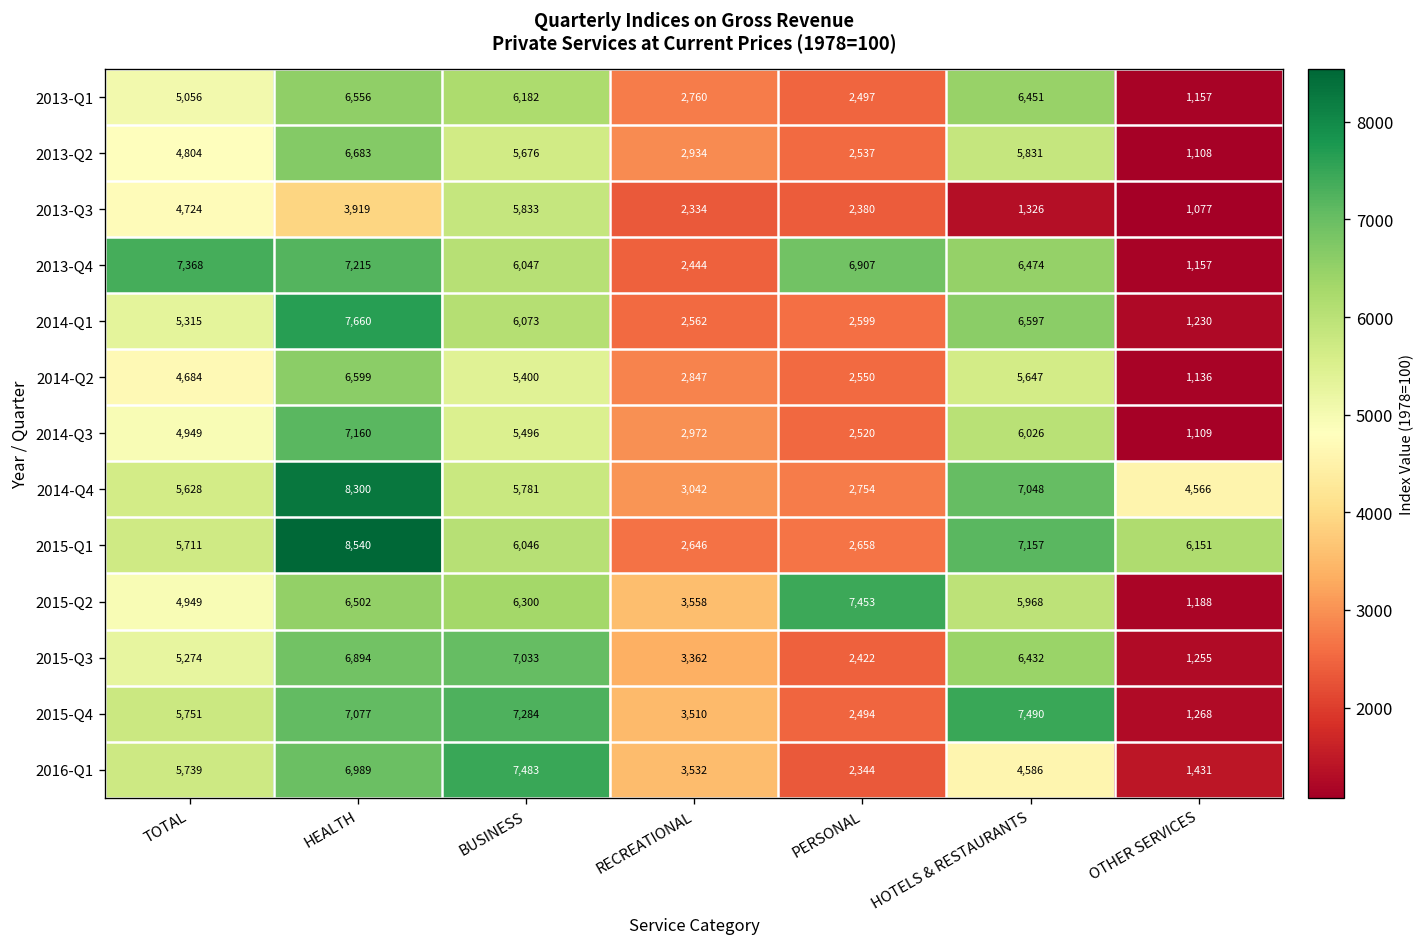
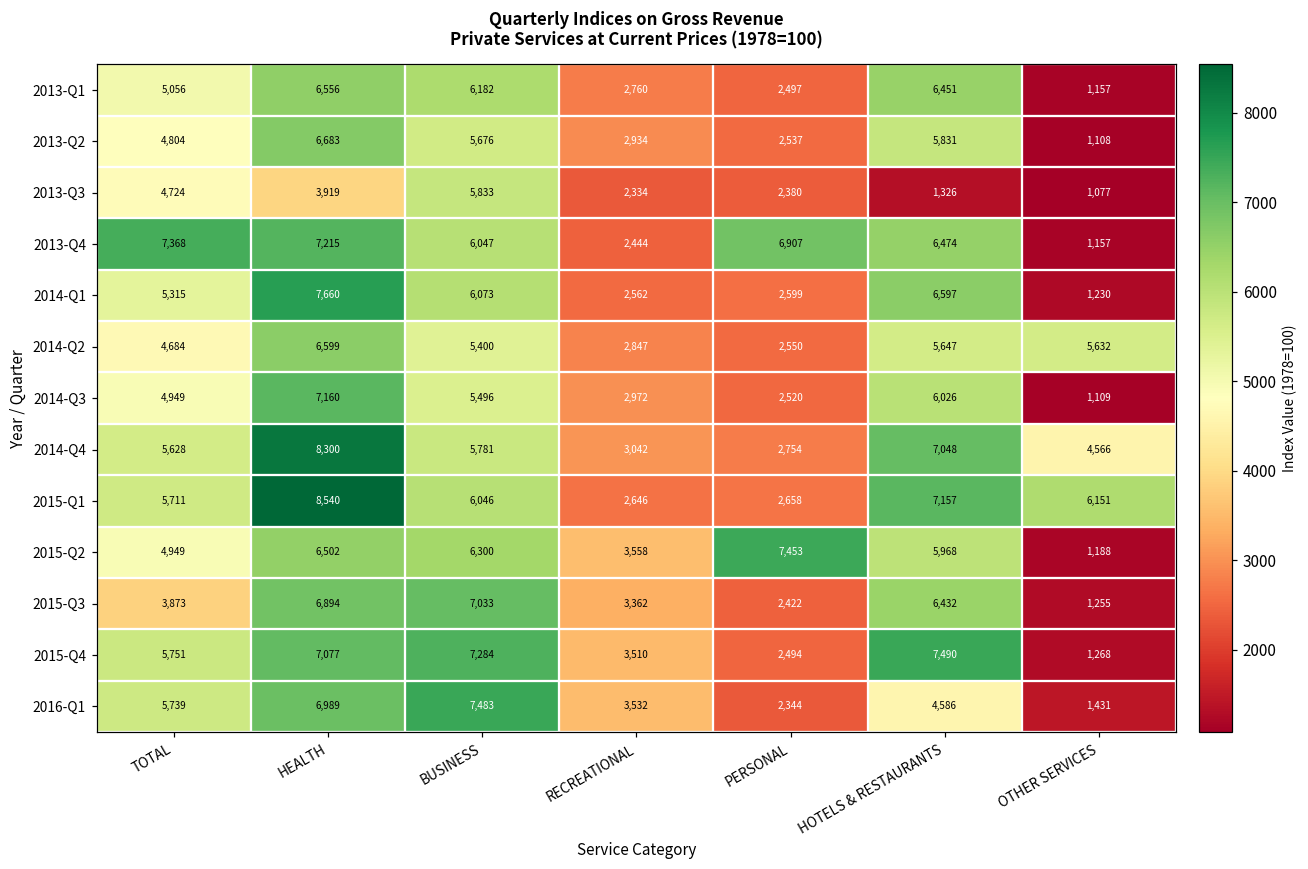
2014-Q2, OTHER SERVICES: 1,136 -> 5,632
2015-Q3, TOTAL: 5,274 -> 3,873
